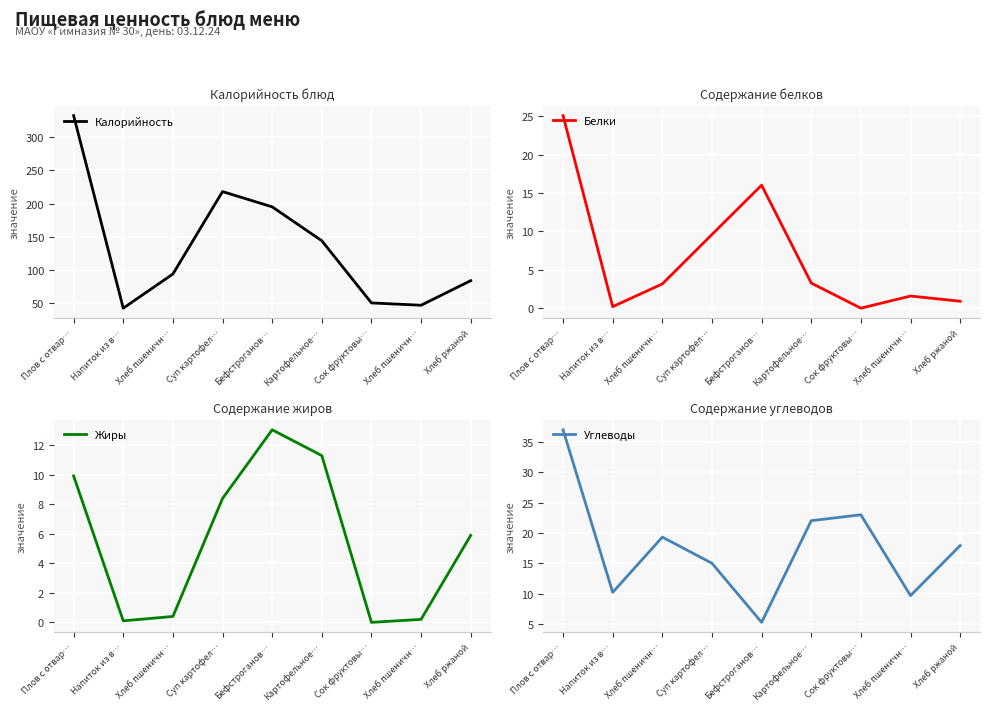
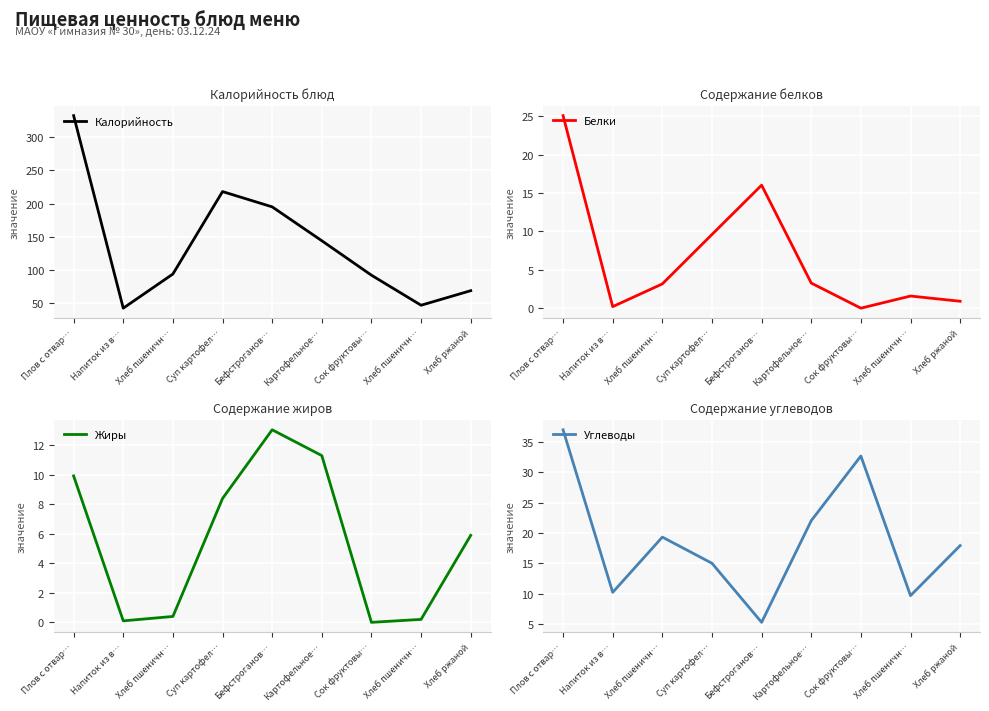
Калорийность блюд, Сок фруктовы…: 50 -> 90
Калорийность блюд, Хлеб ржаной: 80 -> 70
Содержание углеводов, Сок фруктовы…: 23 -> 33
